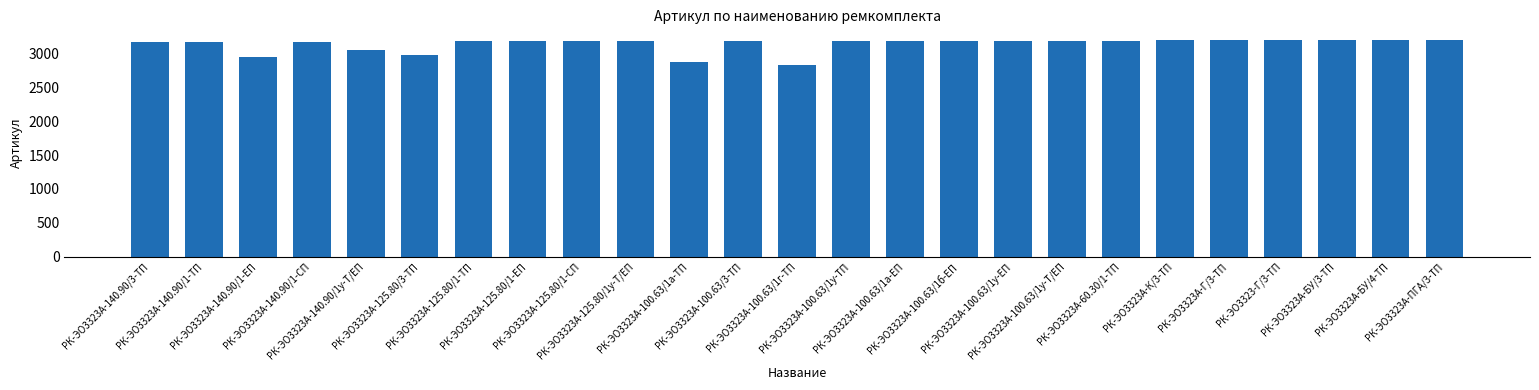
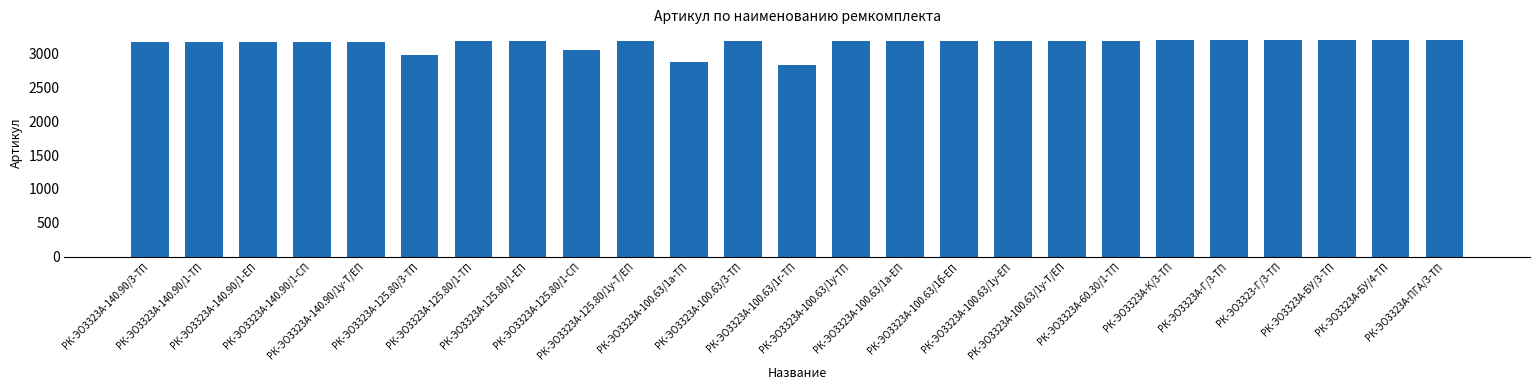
РК-ЭО3323А-140.90/1-ЕП: 2900 -> 3200
РК-ЭО3323А-140.90/1у-Т/ЕП: 3100 -> 3200
РК-ЭО3323А-125.80/1-СП: 3200 -> 3000
